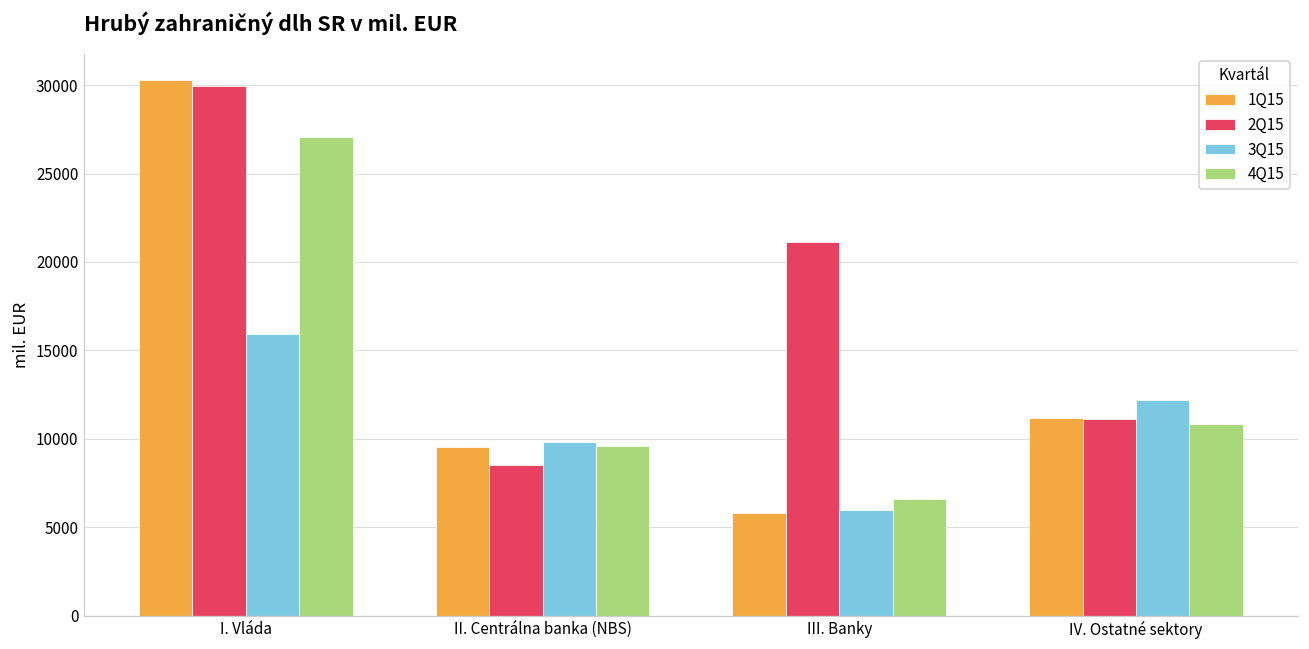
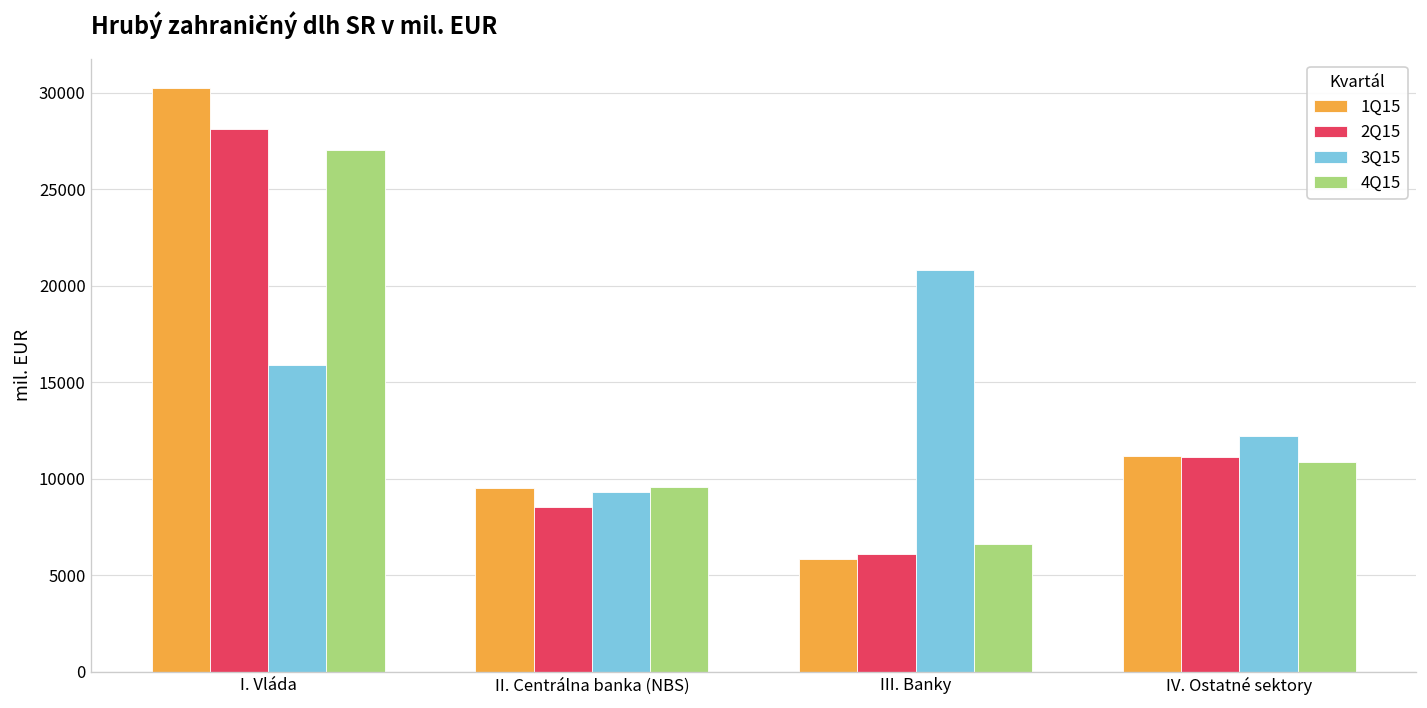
2Q15, I. Vláda: 30000 -> 28100
3Q15, II. Centrálna banka (NBS): 9800 -> 9300
2Q15, III. Banky: 21100 -> 6100
3Q15, III. Banky: 5900 -> 20800
